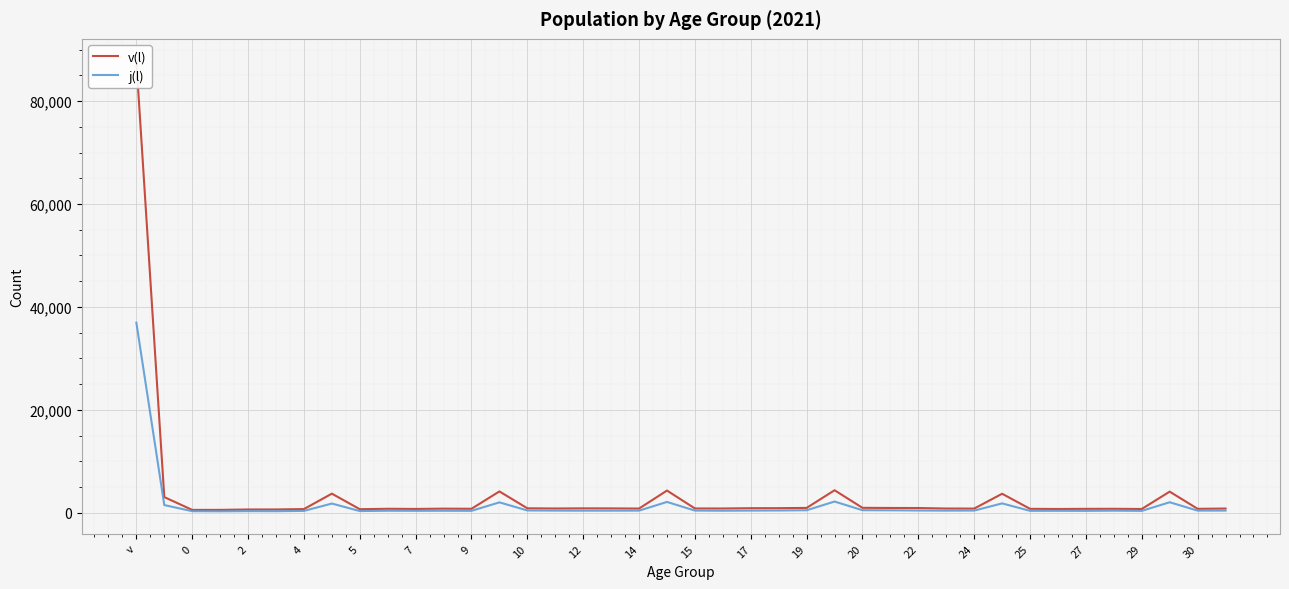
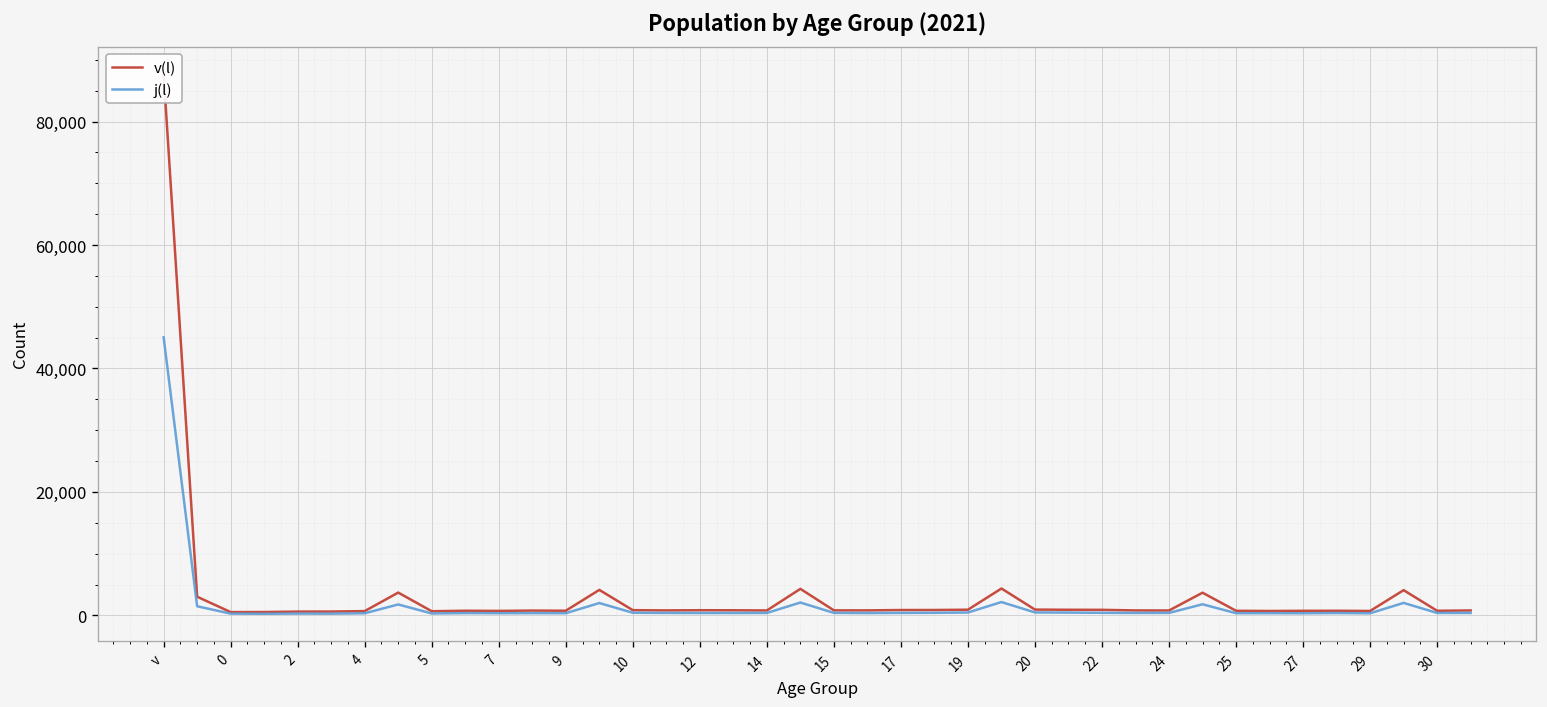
j(l), v: 37,000 -> 45,000
